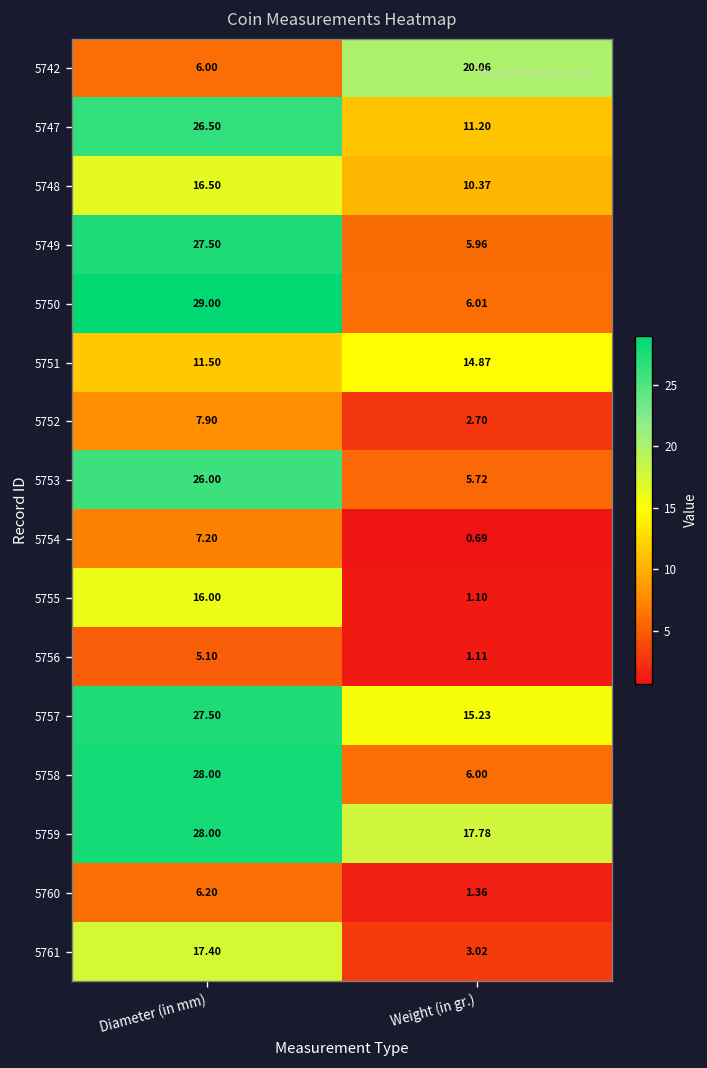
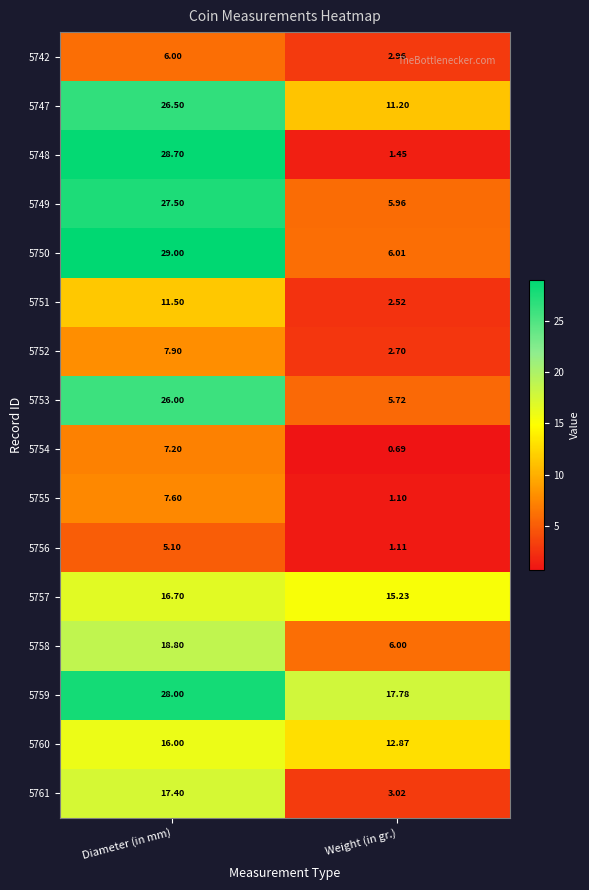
5742, Weight (in gr.): 20.06 -> 2.96
5748, Diameter (in mm): 16.50 -> 28.70
5748, Weight (in gr.): 10.37 -> 1.45
5751, Weight (in gr.): 14.87 -> 2.52
5755, Diameter (in mm): 16.00 -> 7.60
5757, Diameter (in mm): 27.50 -> 16.70
5758, Diameter (in mm): 28.00 -> 18.80
5760, Diameter (in mm): 6.20 -> 16.00
5760, Weight (in gr.): 1.36 -> 12.87
